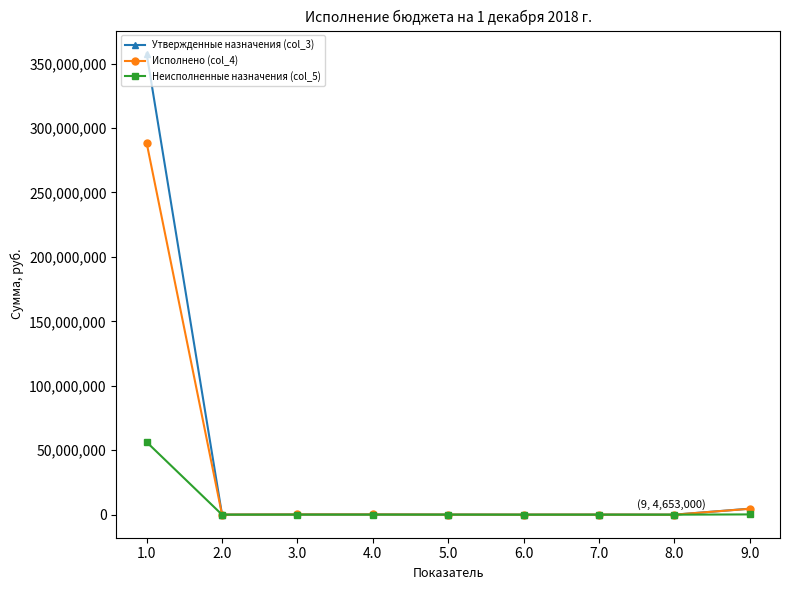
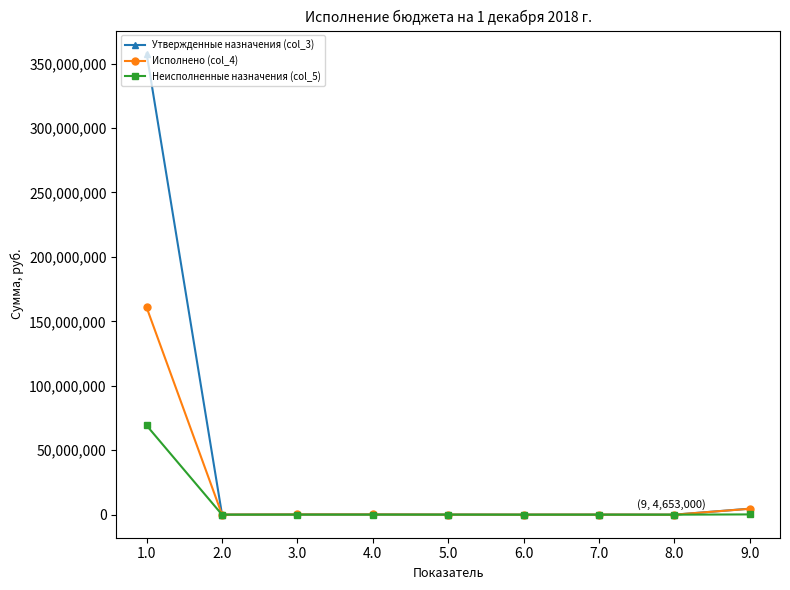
Исполнено (col_4), 1.0: 289,000,000 -> 161,000,000
Неисполненные назначения (col_5), 1.0: 56,000,000 -> 69,000,000
